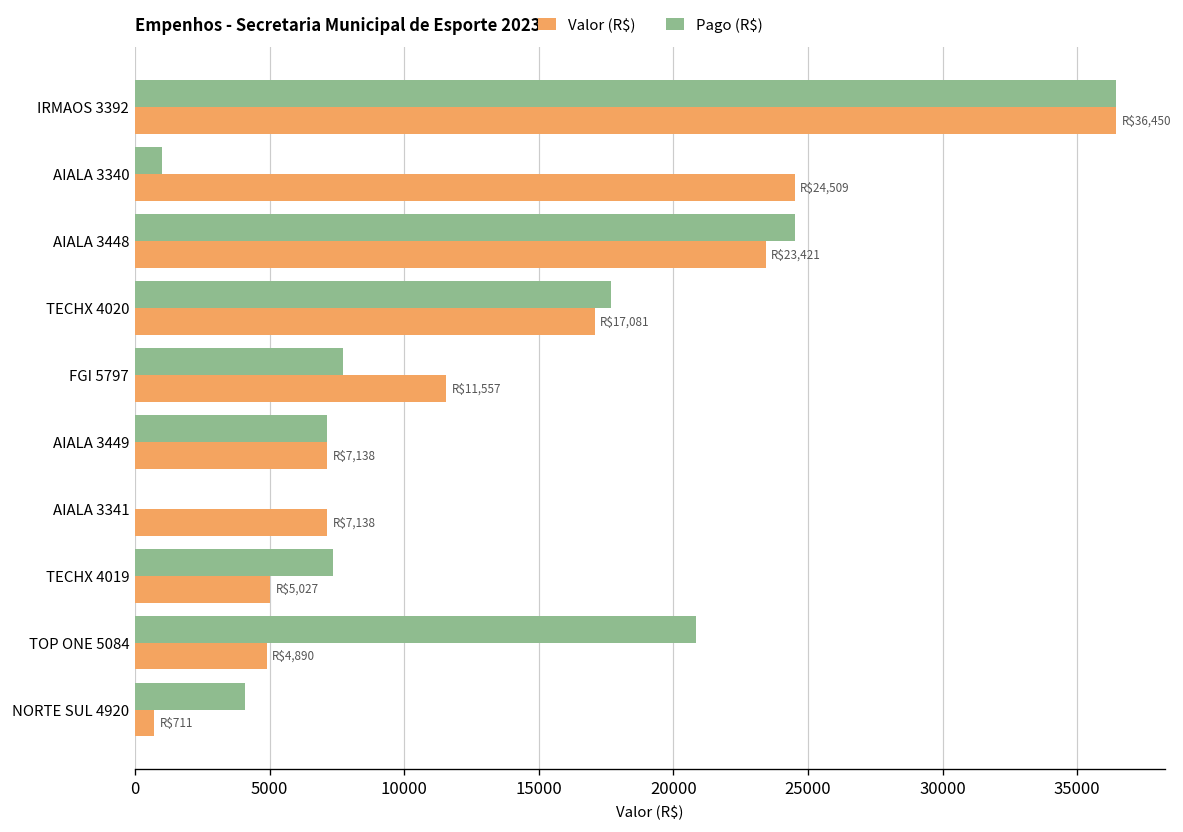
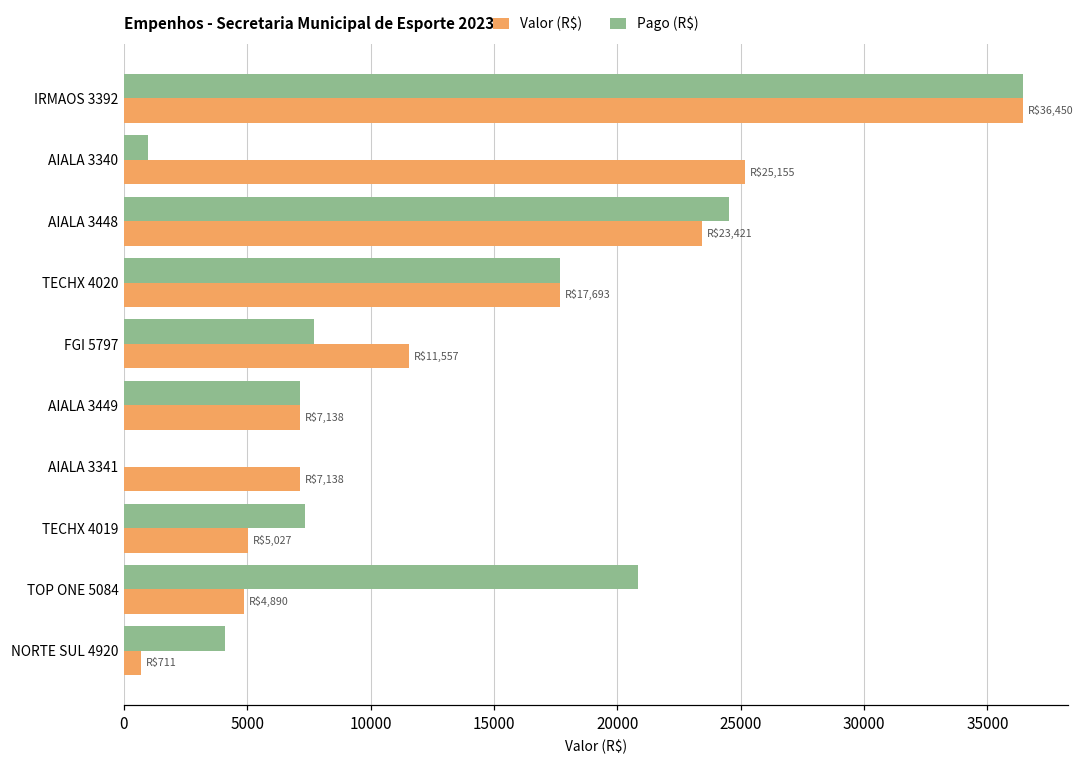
Valor (R$), AIALA 3340: $24,509 -> $25,155
Valor (R$), TECHX 4020: $17,081 -> $17,693
